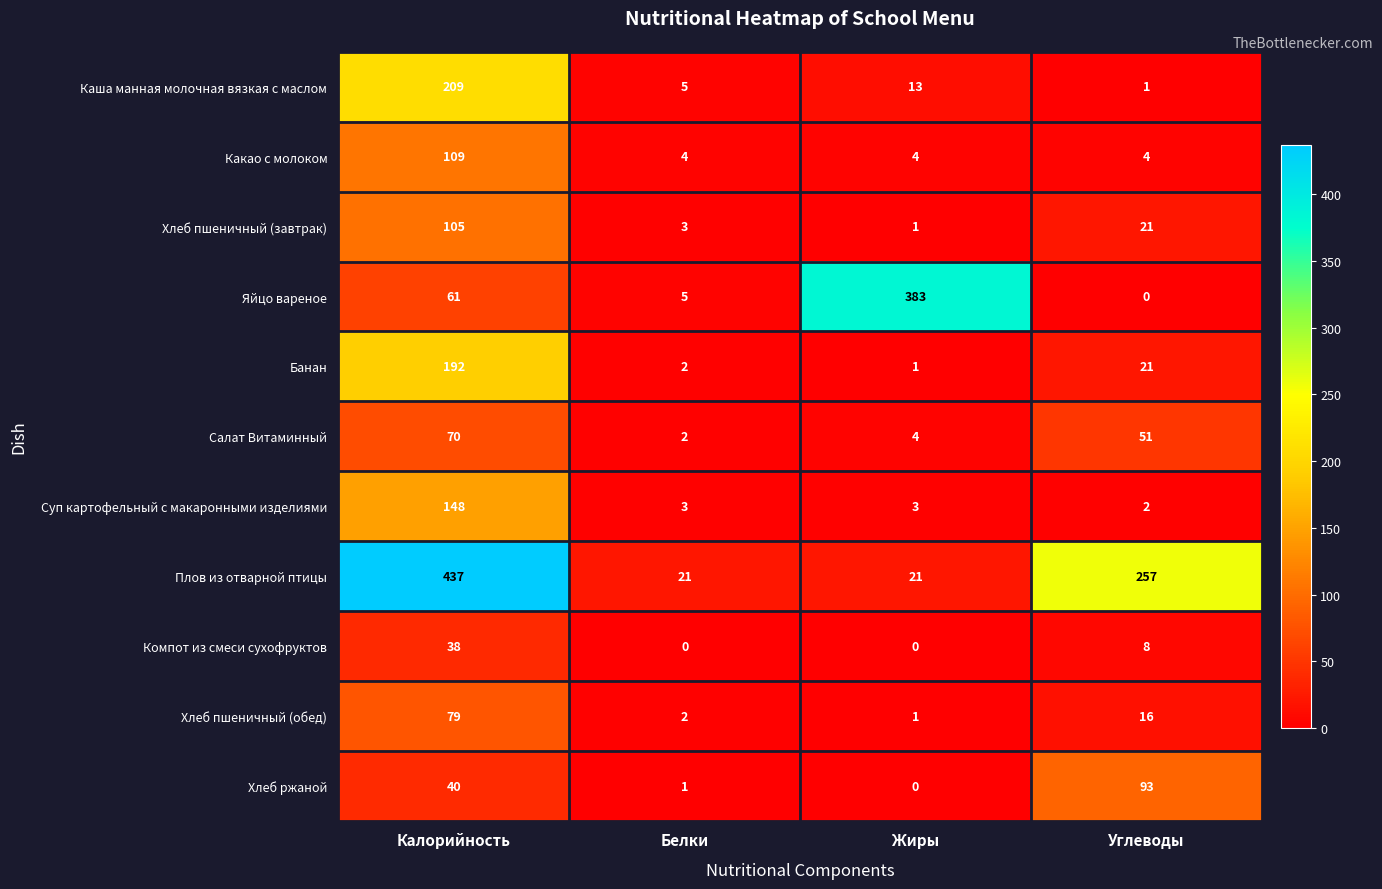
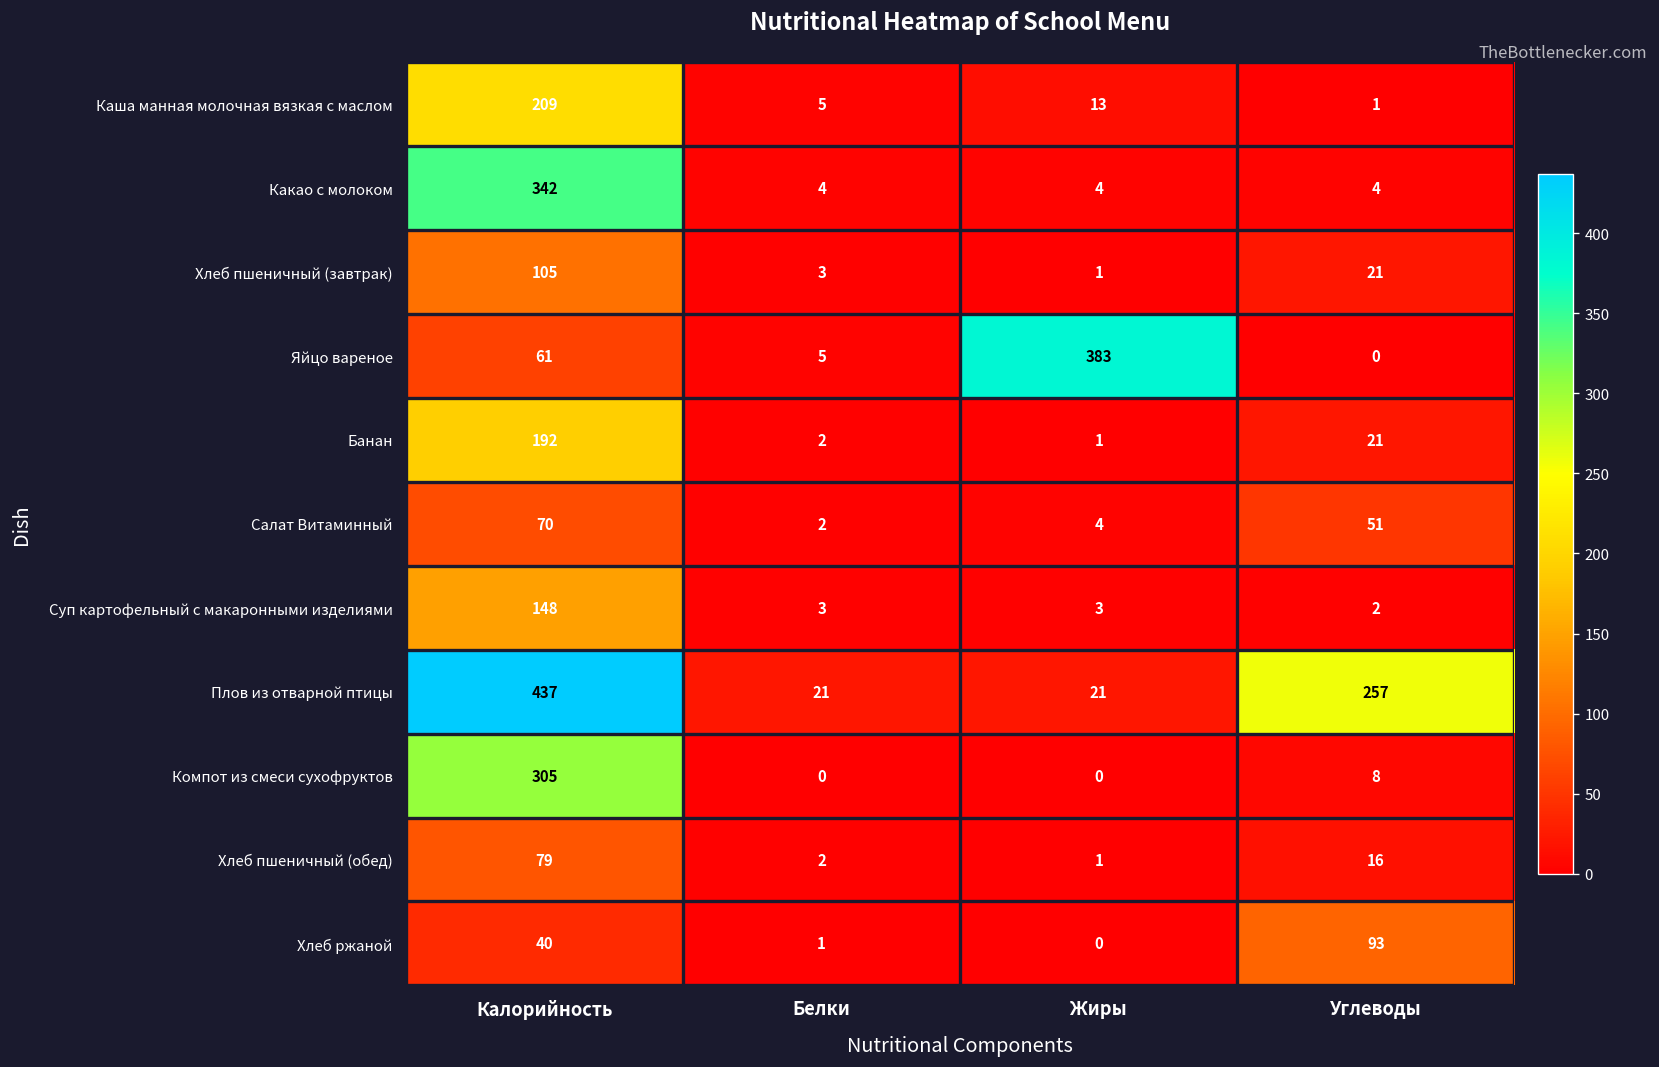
Какао с молоком, Калорийность: 109 -> 342
Компот из смеси сухофруктов, Калорийность: 38 -> 305
